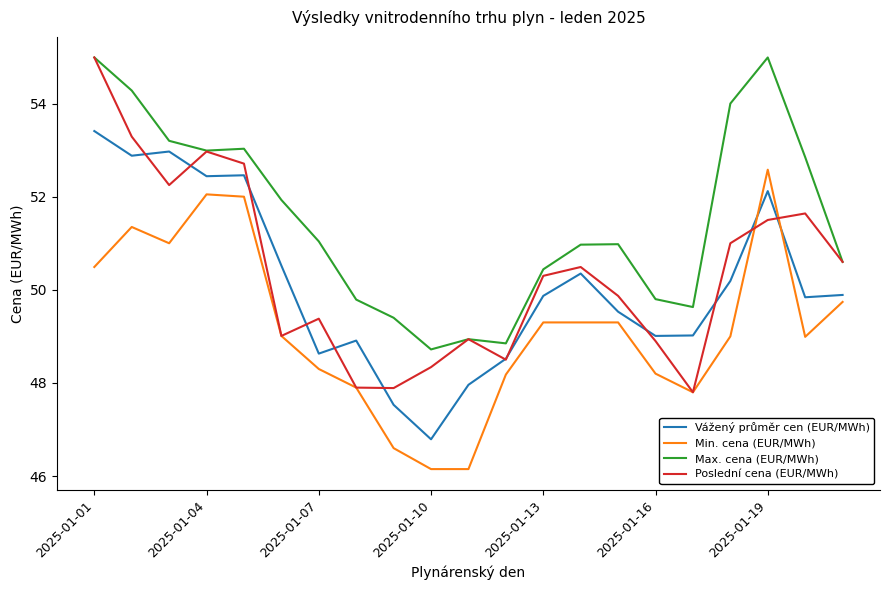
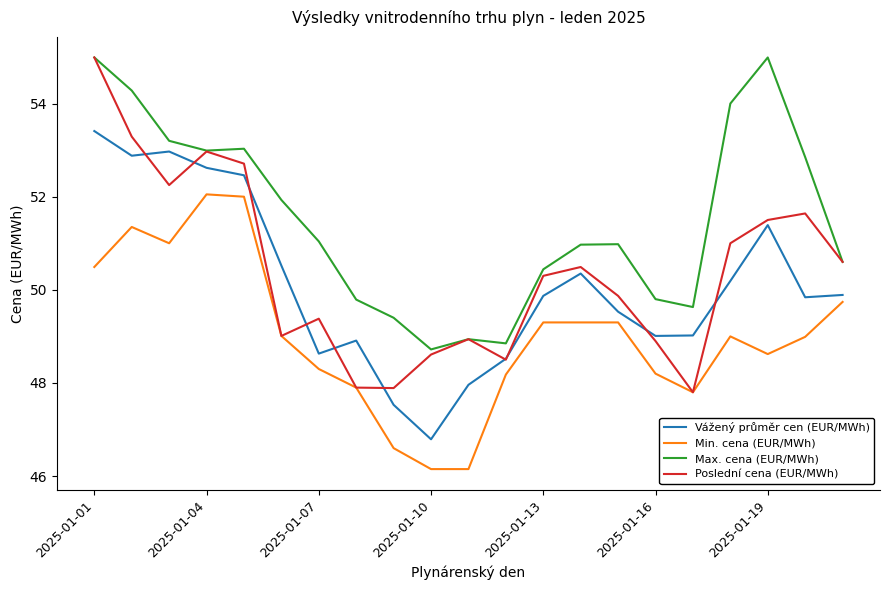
Vážený průměr cen (EUR/MWh), 2025-01-04: 52.4 -> 52.6
Poslední cena (EUR/MWh), 2025-01-10: 48.3 -> 48.6
Vážený průměr cen (EUR/MWh), 2025-01-19: 52.1 -> 51.4
Min. cena (EUR/MWh), 2025-01-19: 52.6 -> 48.6
